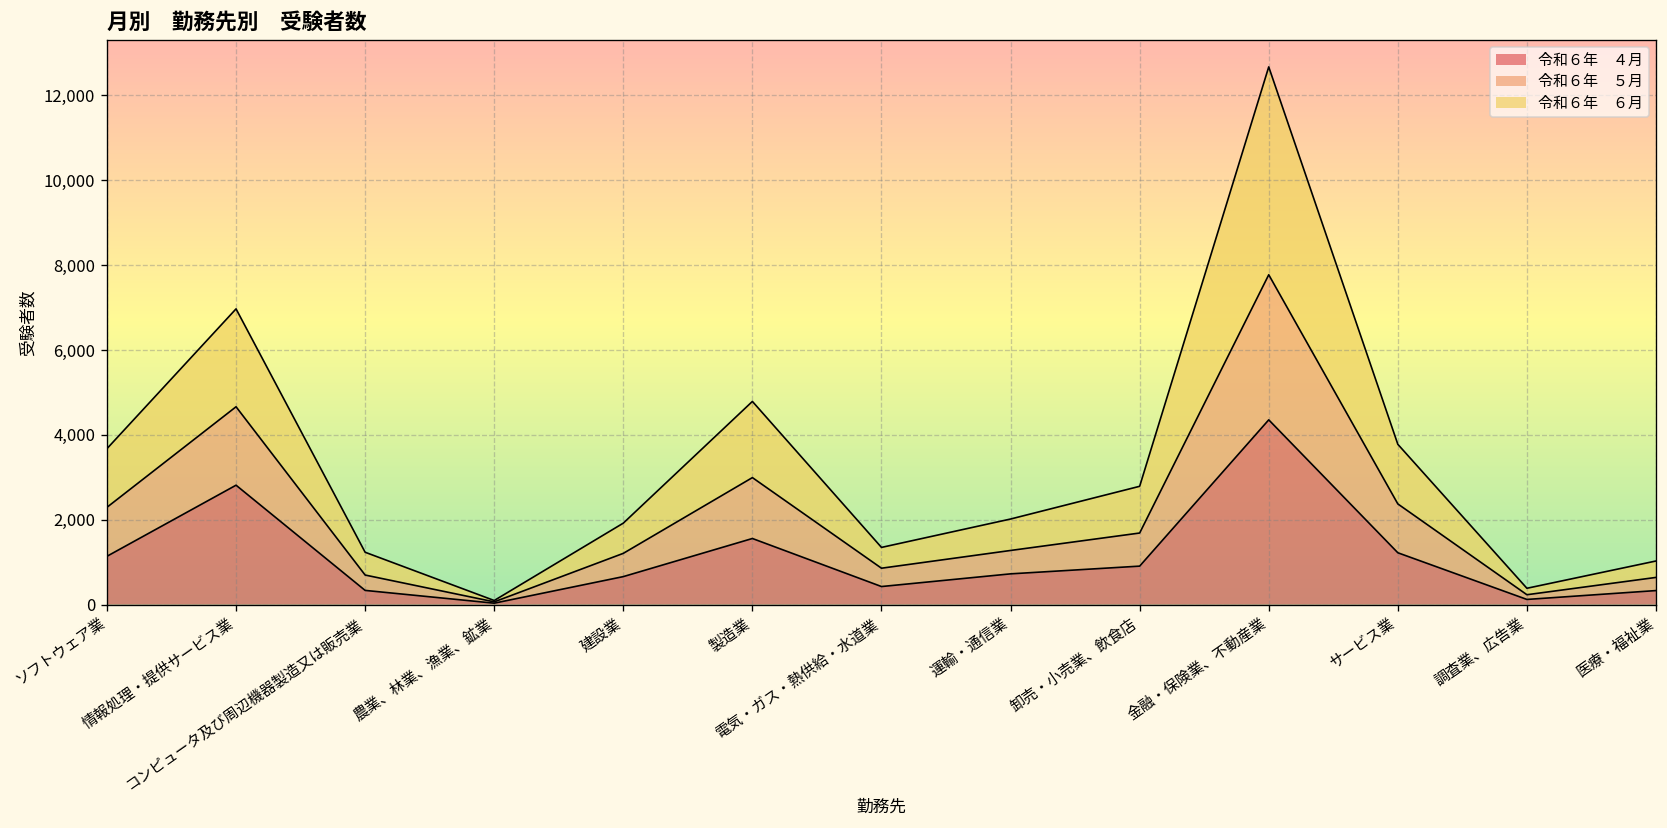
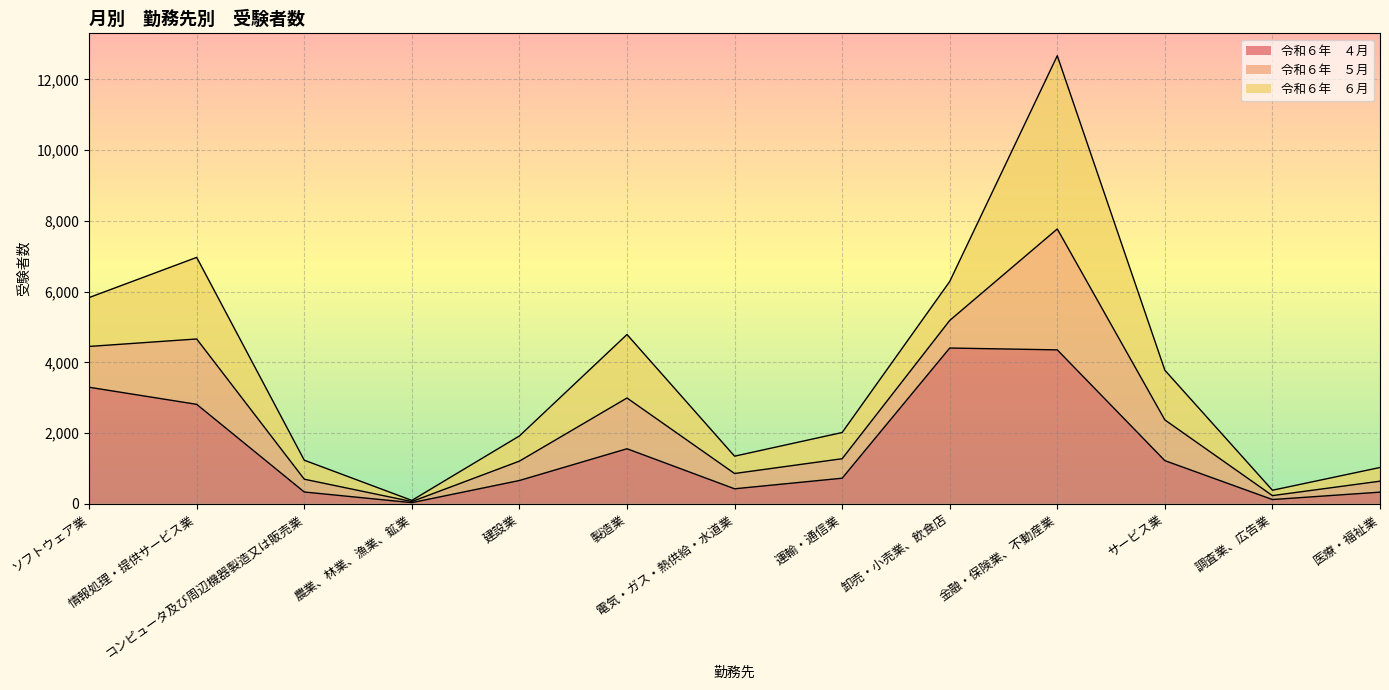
令和６年 ４月, ソフトウェア業: 1,100 -> 3,300
令和６年 ４月, 卸売・小売業、飲食店: 900 -> 4,400
